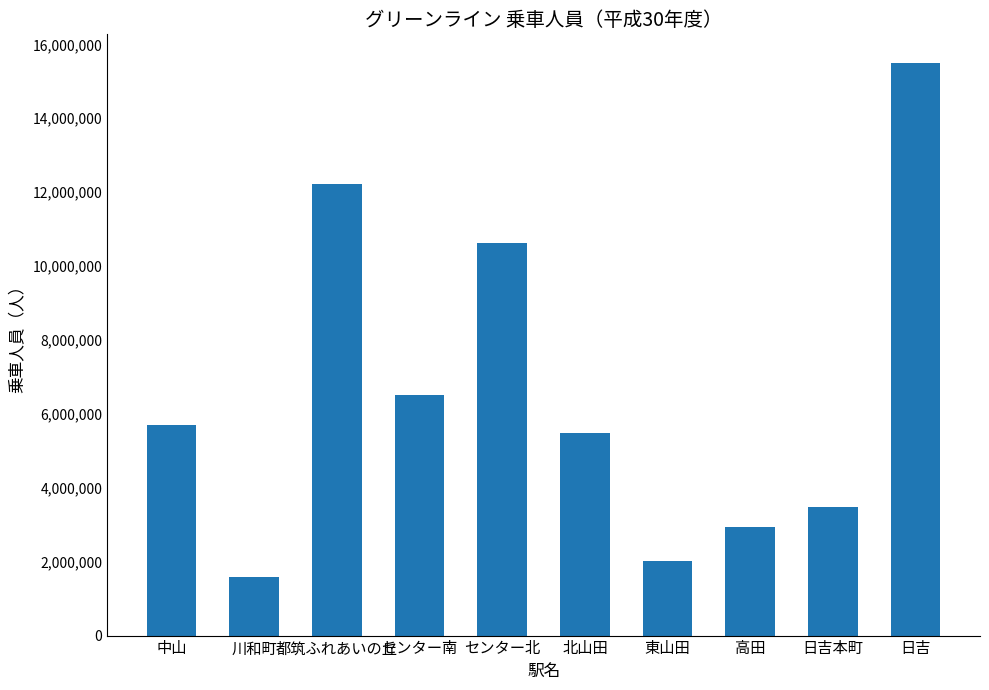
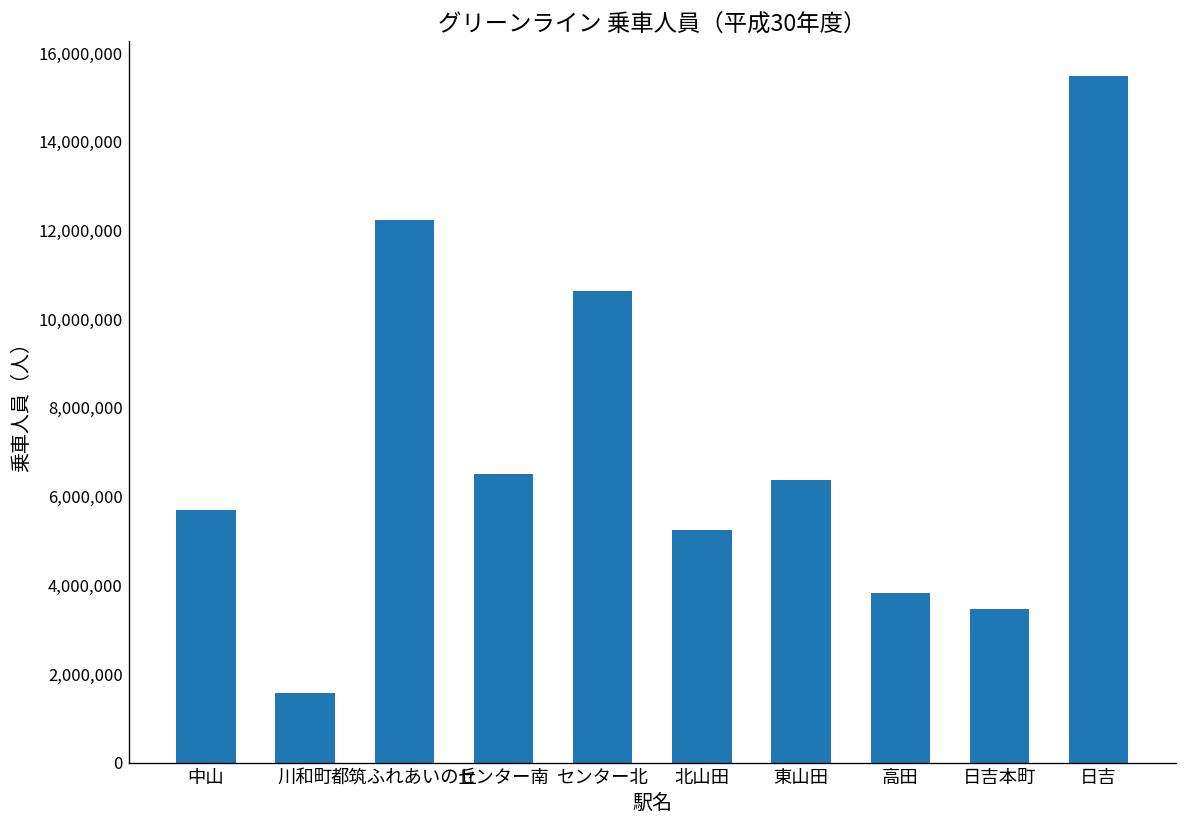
北山田: 5,500,000 -> 5,200,000
東山田: 2,000,000 -> 6,400,000
高田: 2,900,000 -> 3,800,000
